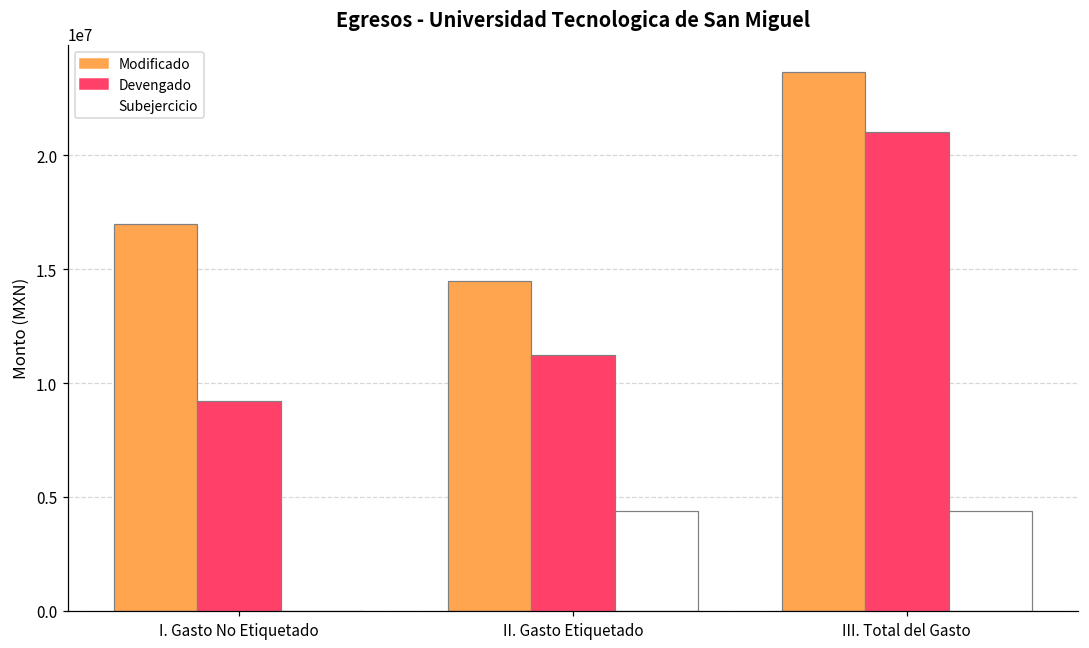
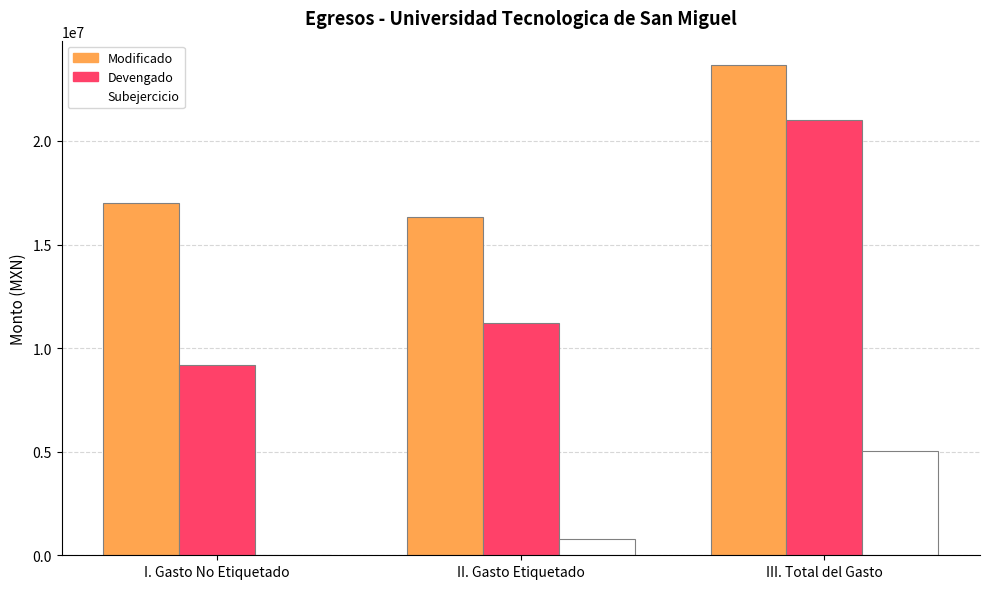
Modificado, II. Gasto Etiquetado: 14500000 -> 16300000
Subejercicio, II. Gasto Etiquetado: 4400000 -> 800000
Subejercicio, III. Total del Gasto: 4400000 -> 5000000
